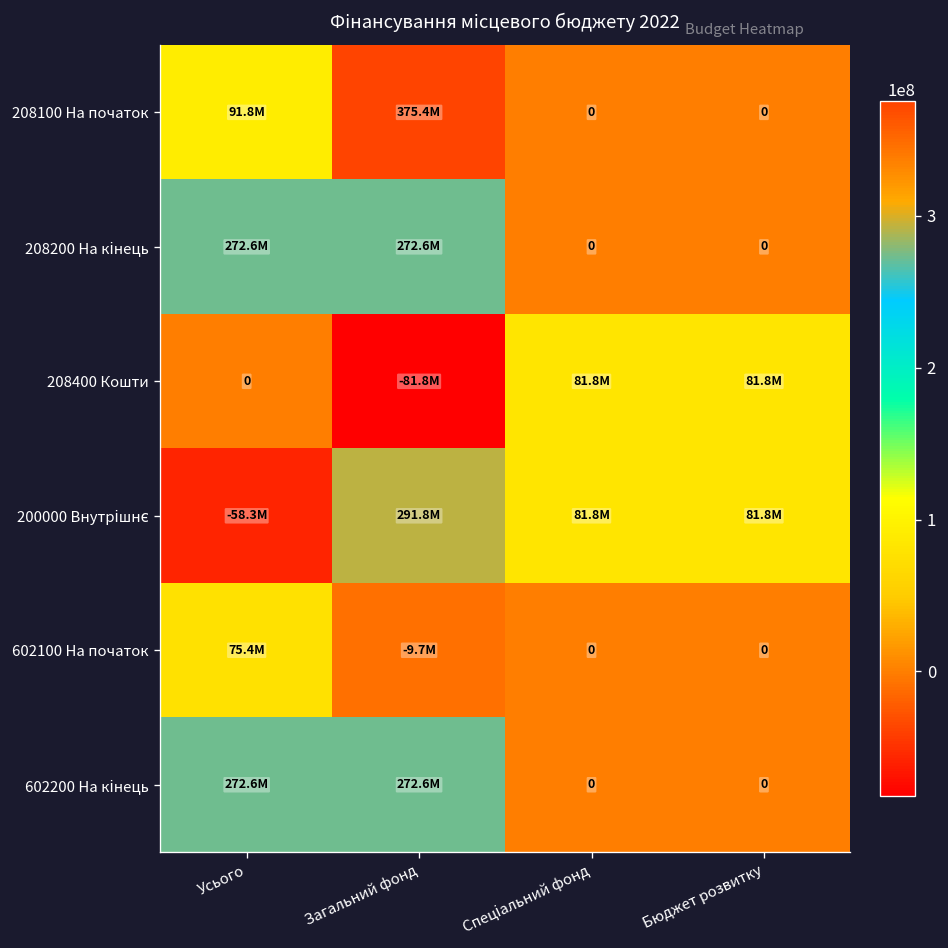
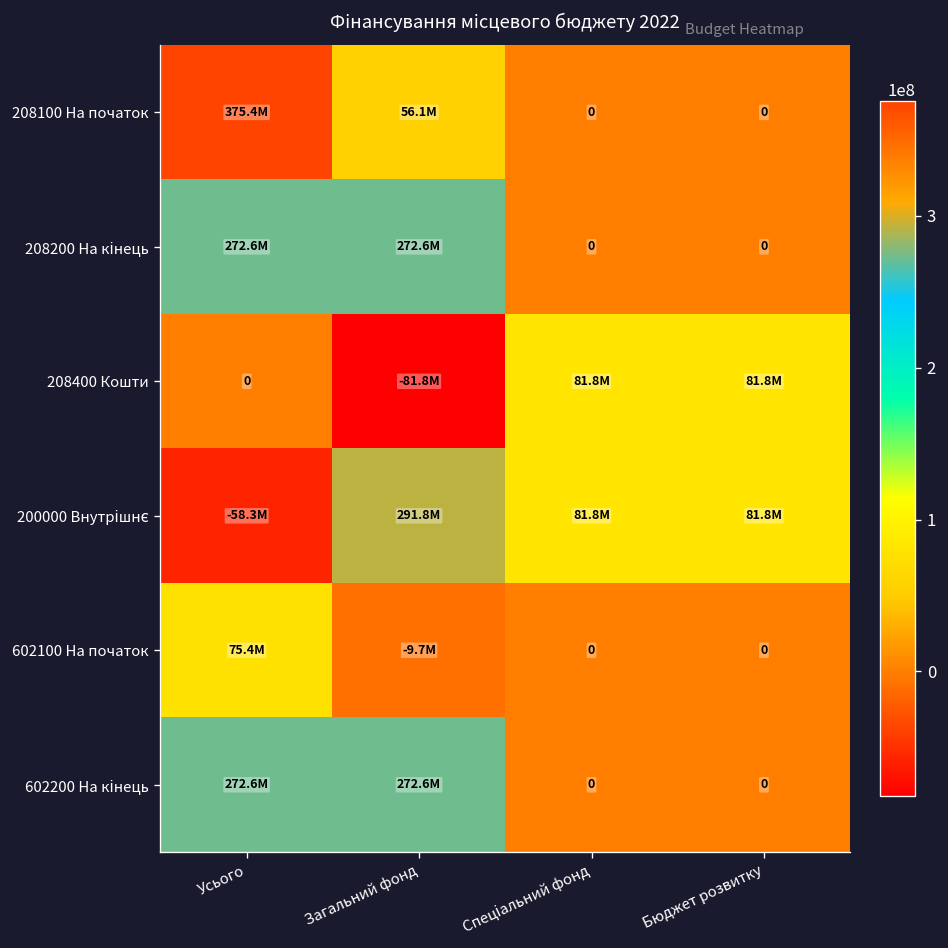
208100 На початок, Усього: 91.8M -> 375.4M
208100 На початок, Загальний фонд: 375.4M -> 56.1M
